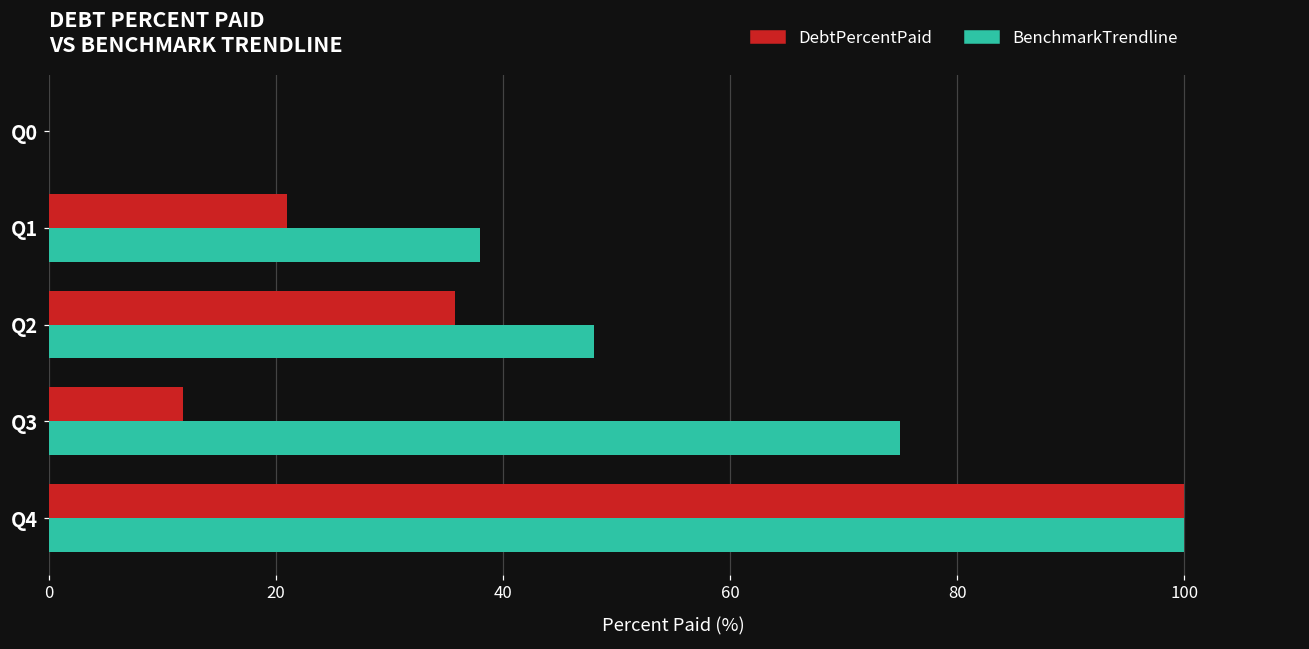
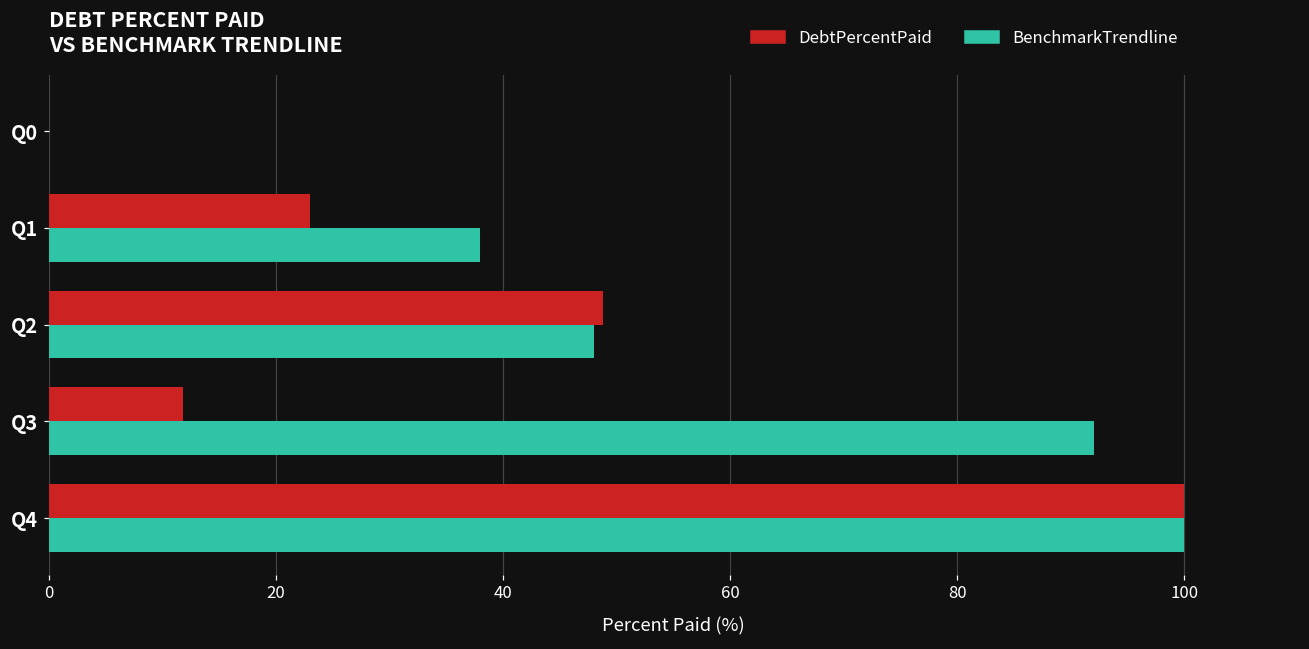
DebtPercentPaid, Q1: 21.0 -> 23.0
DebtPercentPaid, Q2: 35.8 -> 48.8
BenchmarkTrendline, Q3: 75 -> 92
